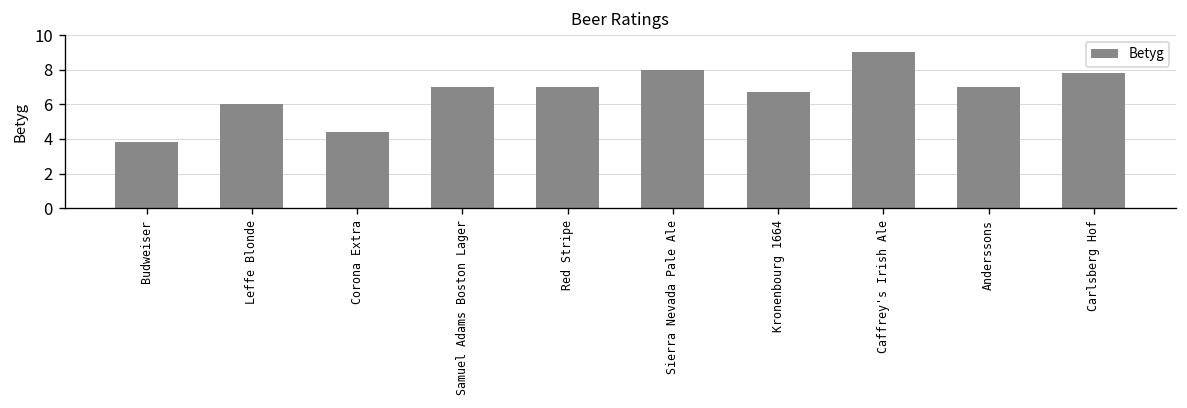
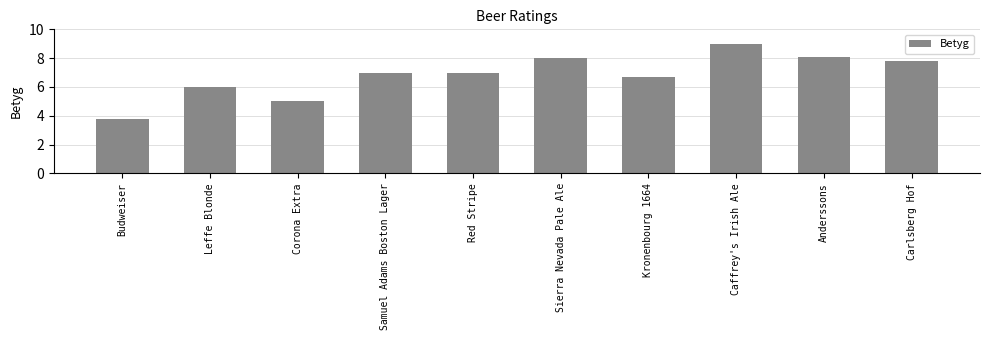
Corona Extra: 4.4 -> 5.0
Anderssons: 7.0 -> 8.1
